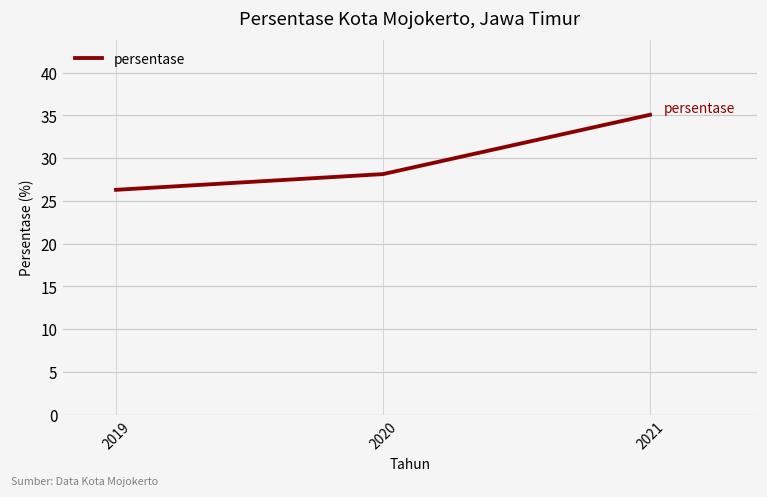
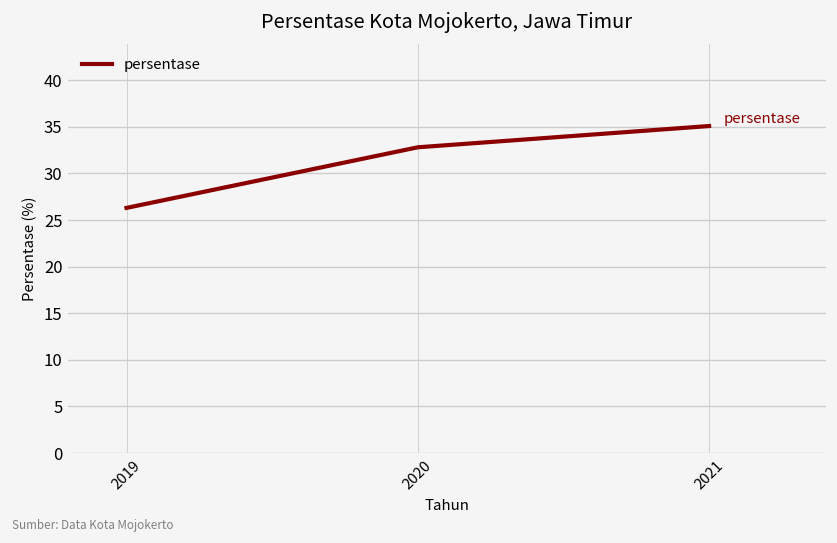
2020: 28 -> 33
